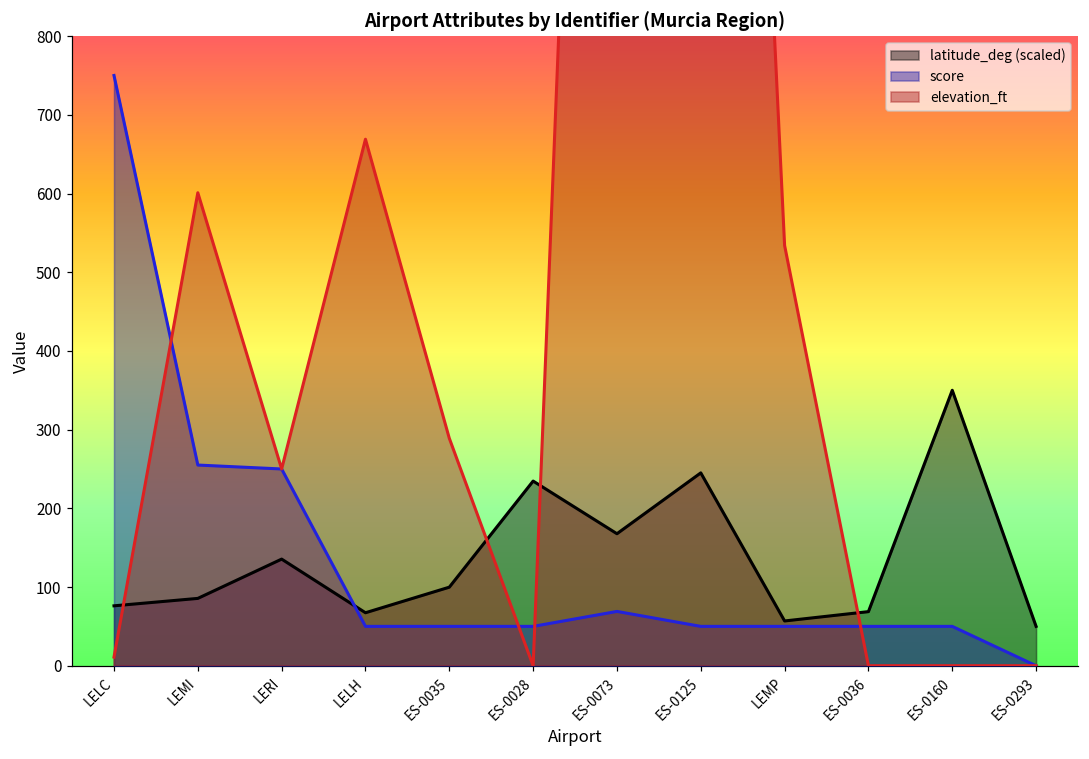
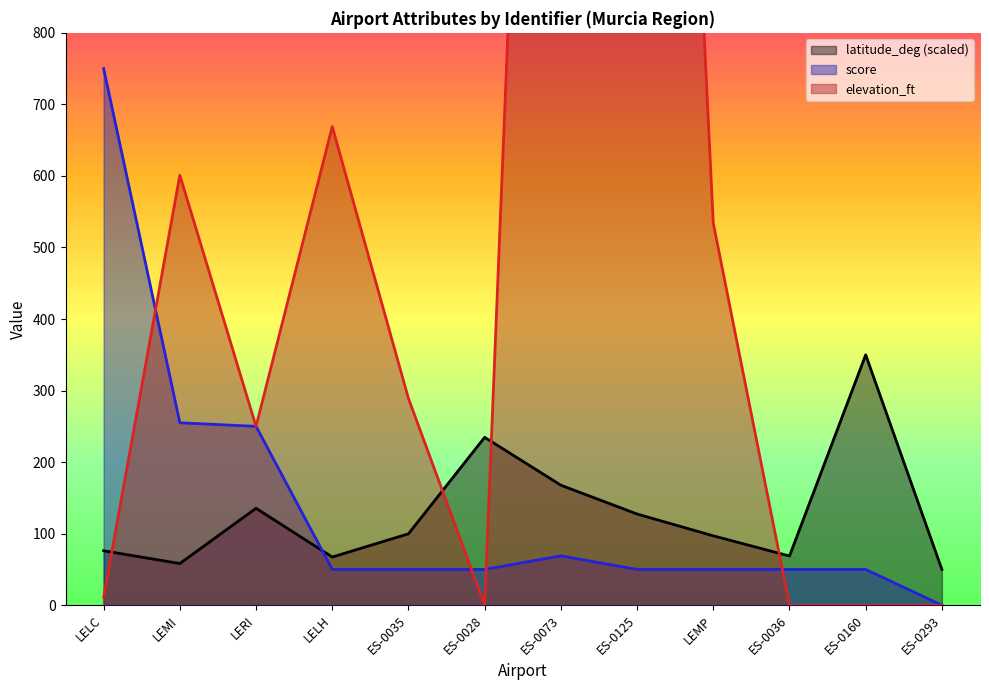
latitude_deg (scaled), LEMI: 90 -> 60
latitude_deg (scaled), ES-0125: 250 -> 130
latitude_deg (scaled), LEMP: 60 -> 100
